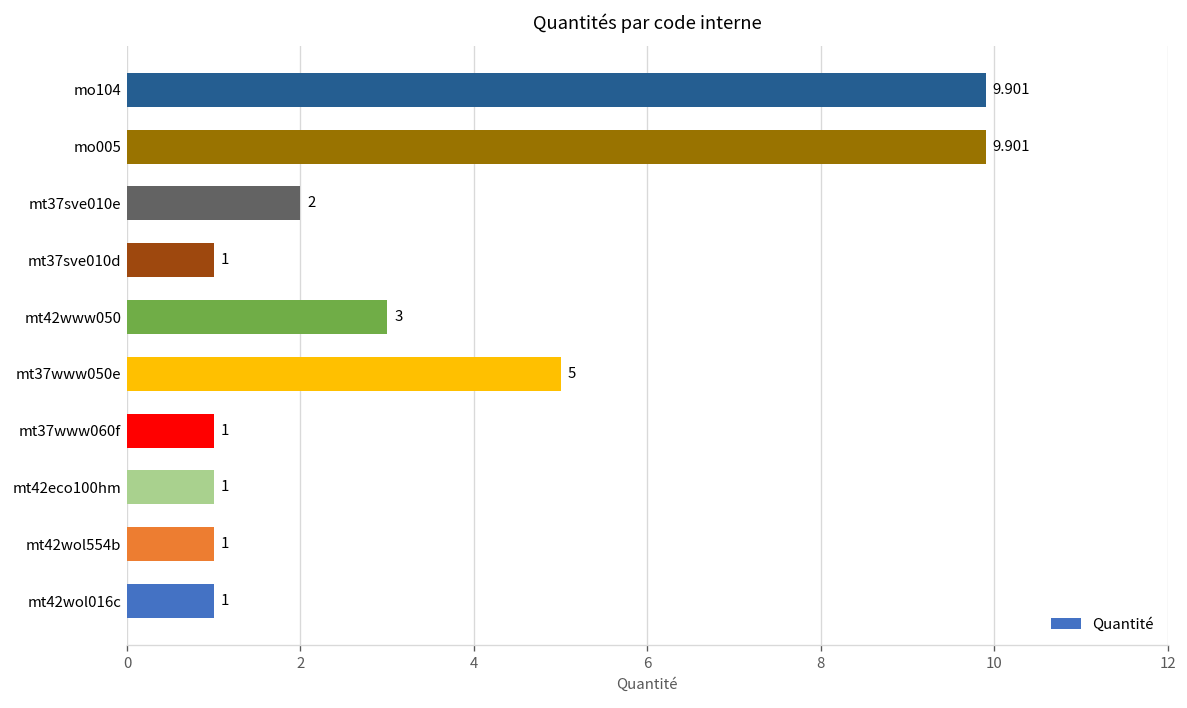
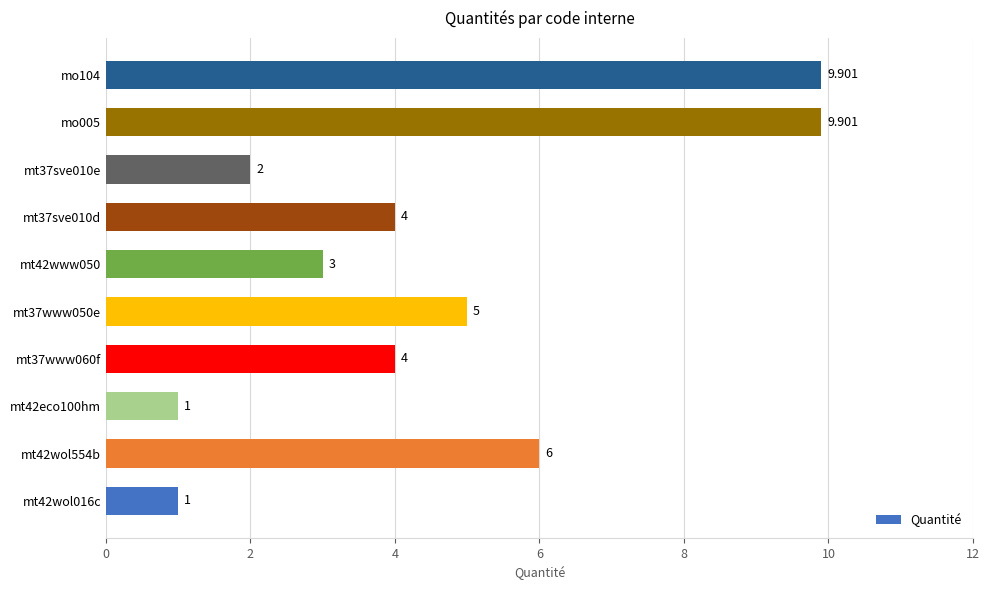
mt37sve010d: 1 -> 4
mt37www060f: 1 -> 4
mt42wol554b: 1 -> 6
